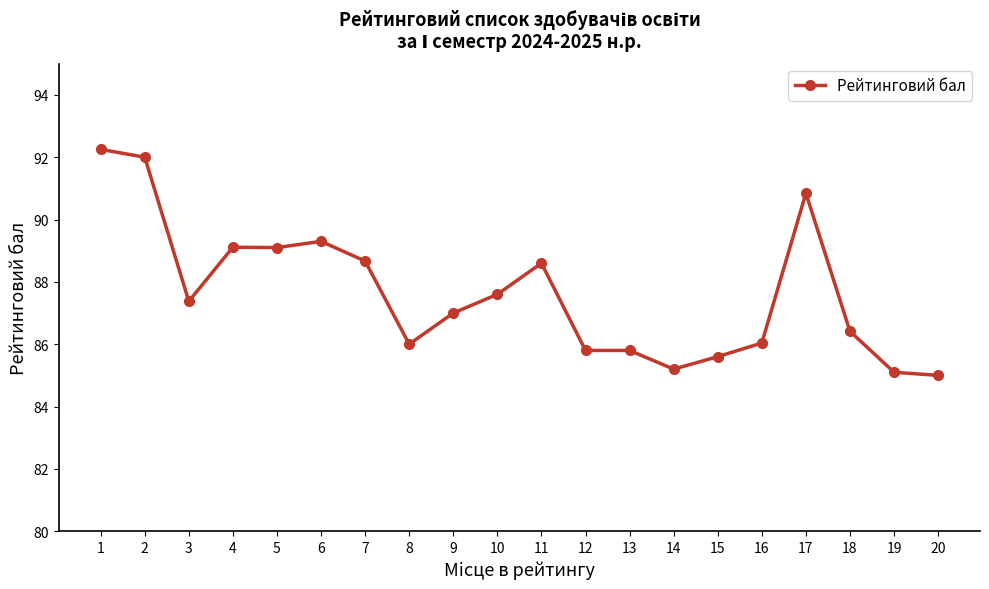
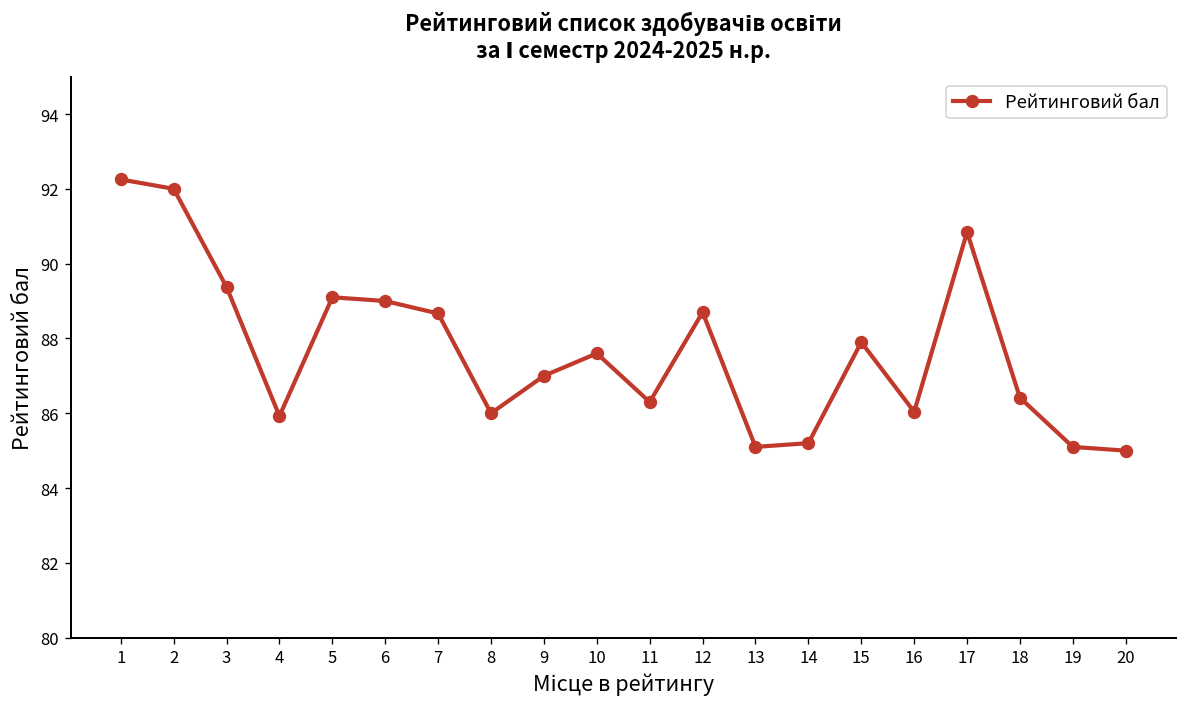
3: 87.4 -> 89.4
4: 89.1 -> 85.9
6: 89.3 -> 89.0
11: 88.6 -> 86.3
12: 85.8 -> 88.7
13: 85.8 -> 85.1
15: 85.6 -> 87.9
